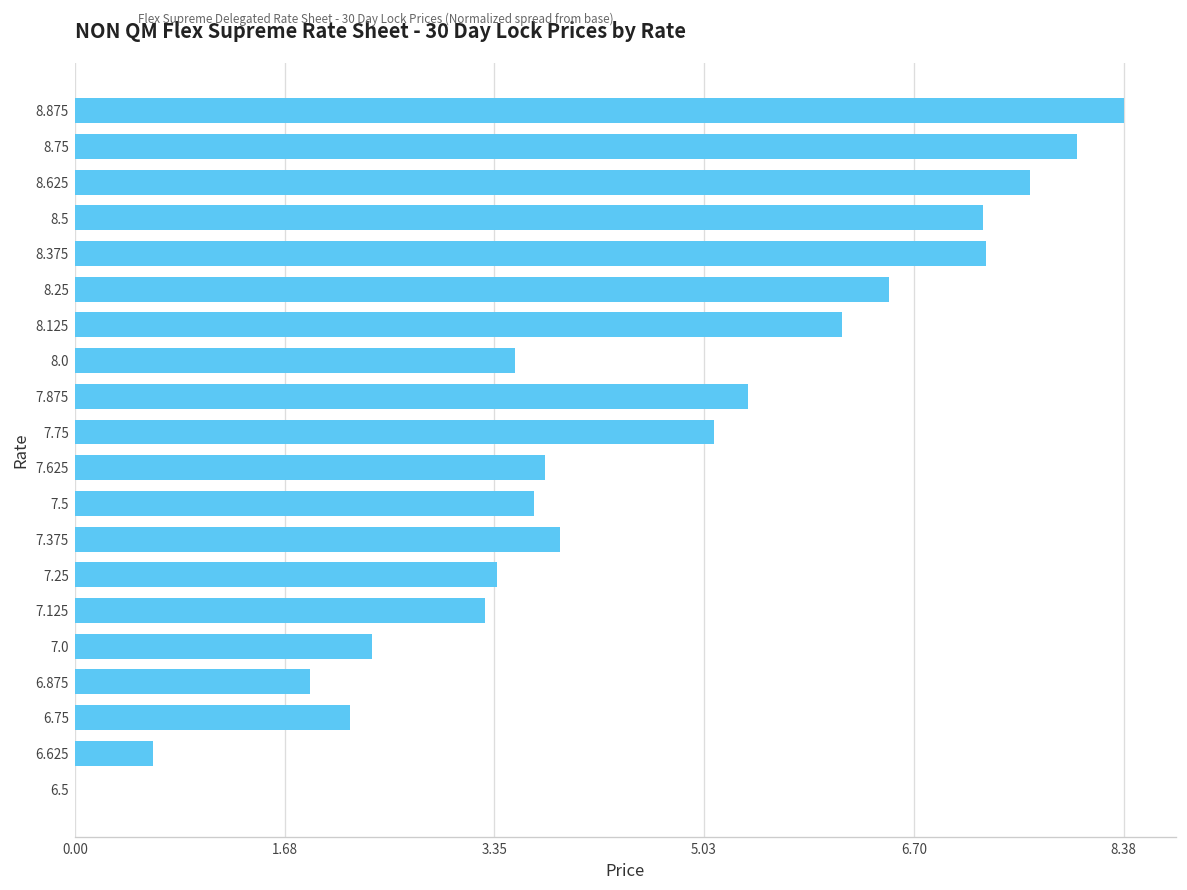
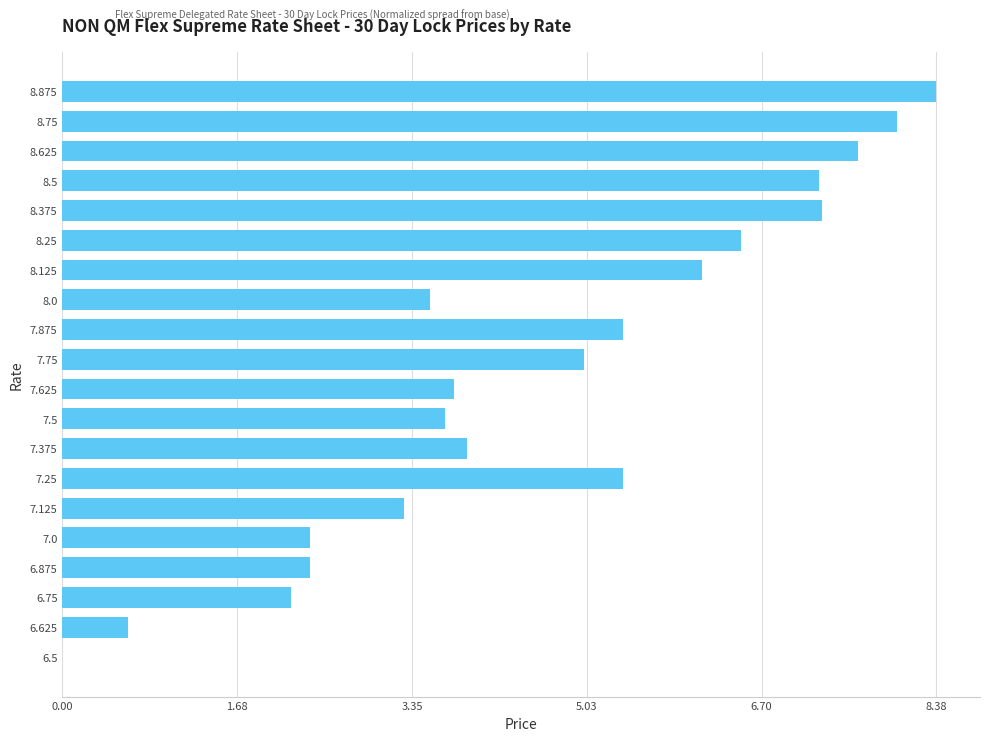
7.75: 5.10 -> 5.00
7.25: 3.38 -> 5.38
6.875: 1.88 -> 2.38
